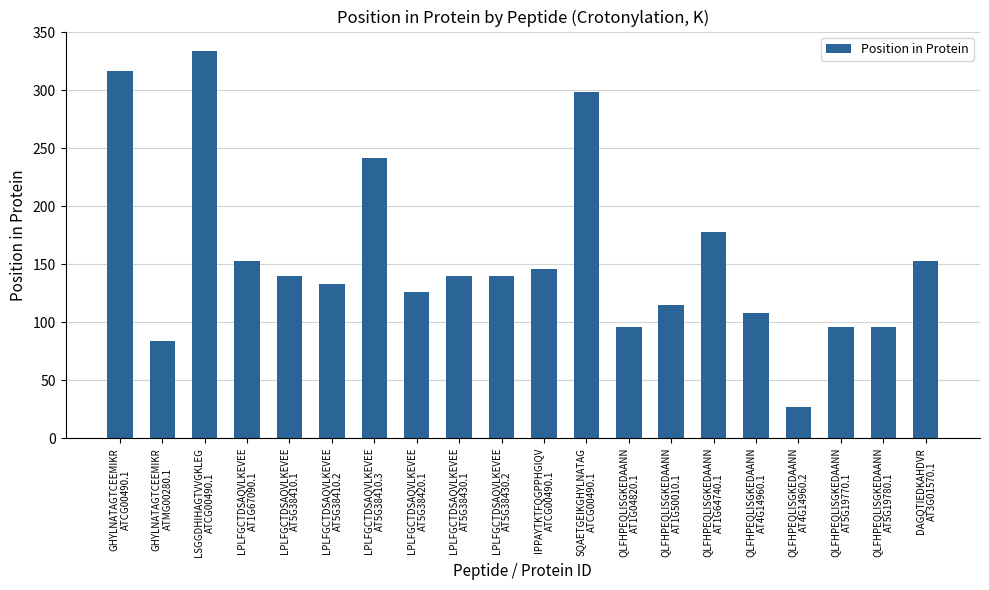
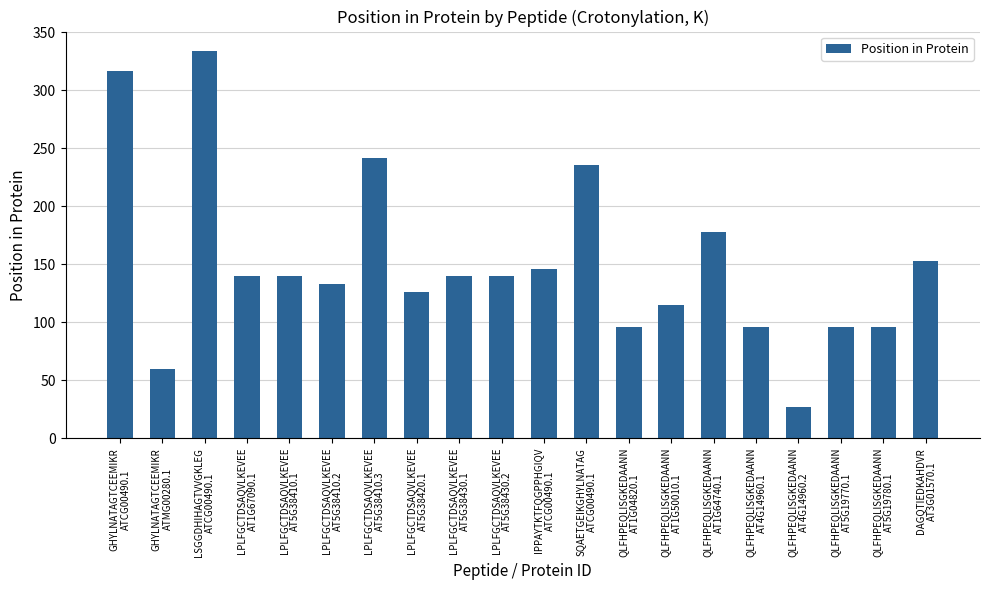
GHYLNATAGTCEEMIKR ATMG00280.1: 84 -> 60
LPLFGCTDSAQVLKEVEE AT1G67090.1: 153 -> 140
SQAETGEIKGHYLNATAG ATCG00490.1: 299 -> 236
QLFHPEQLISGKEDAANN AT4G14960.1: 108 -> 96
